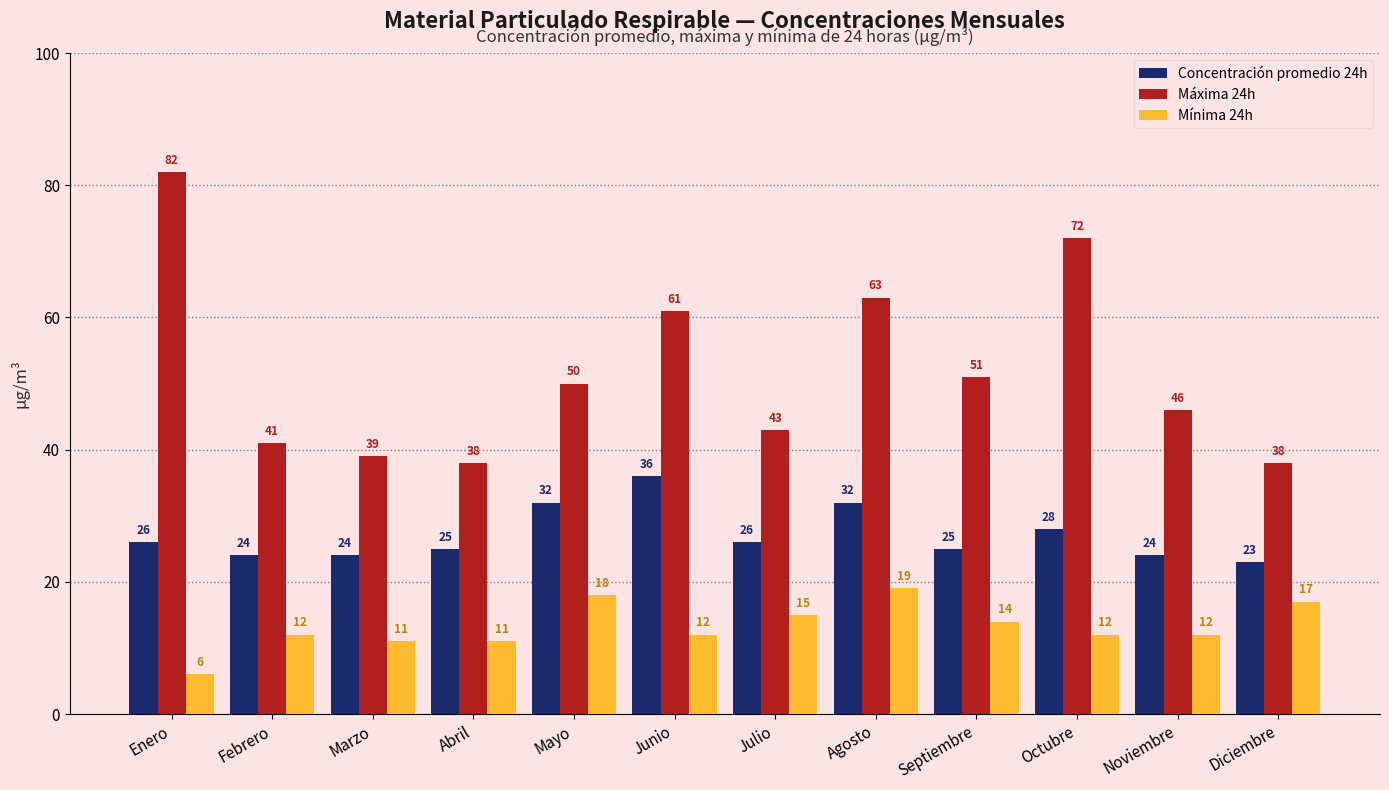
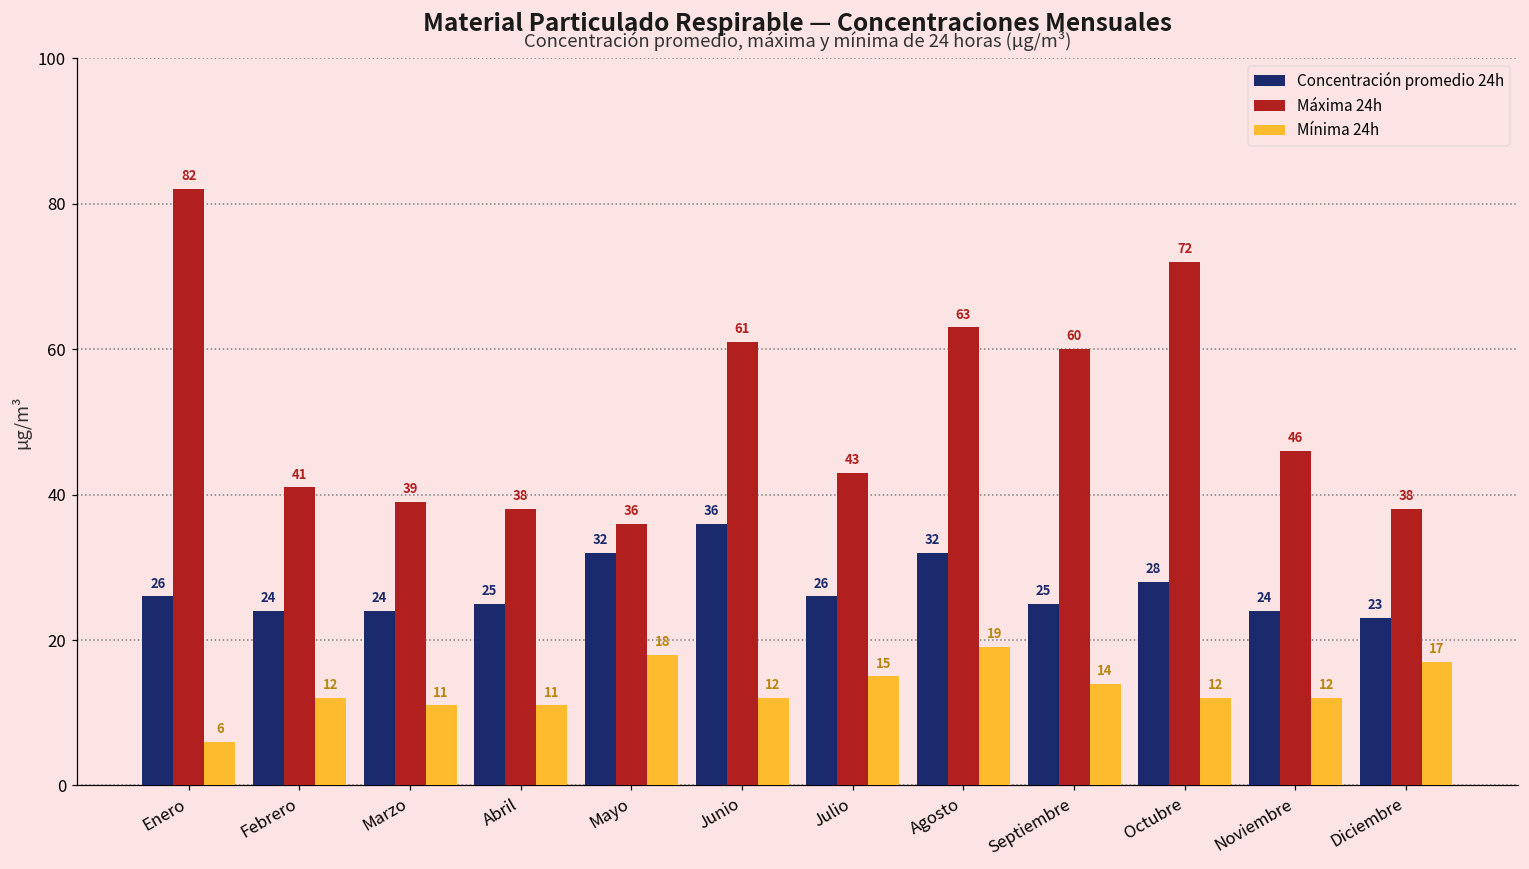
Máxima 24h, Mayo: 50 -> 36
Máxima 24h, Septiembre: 51 -> 60
